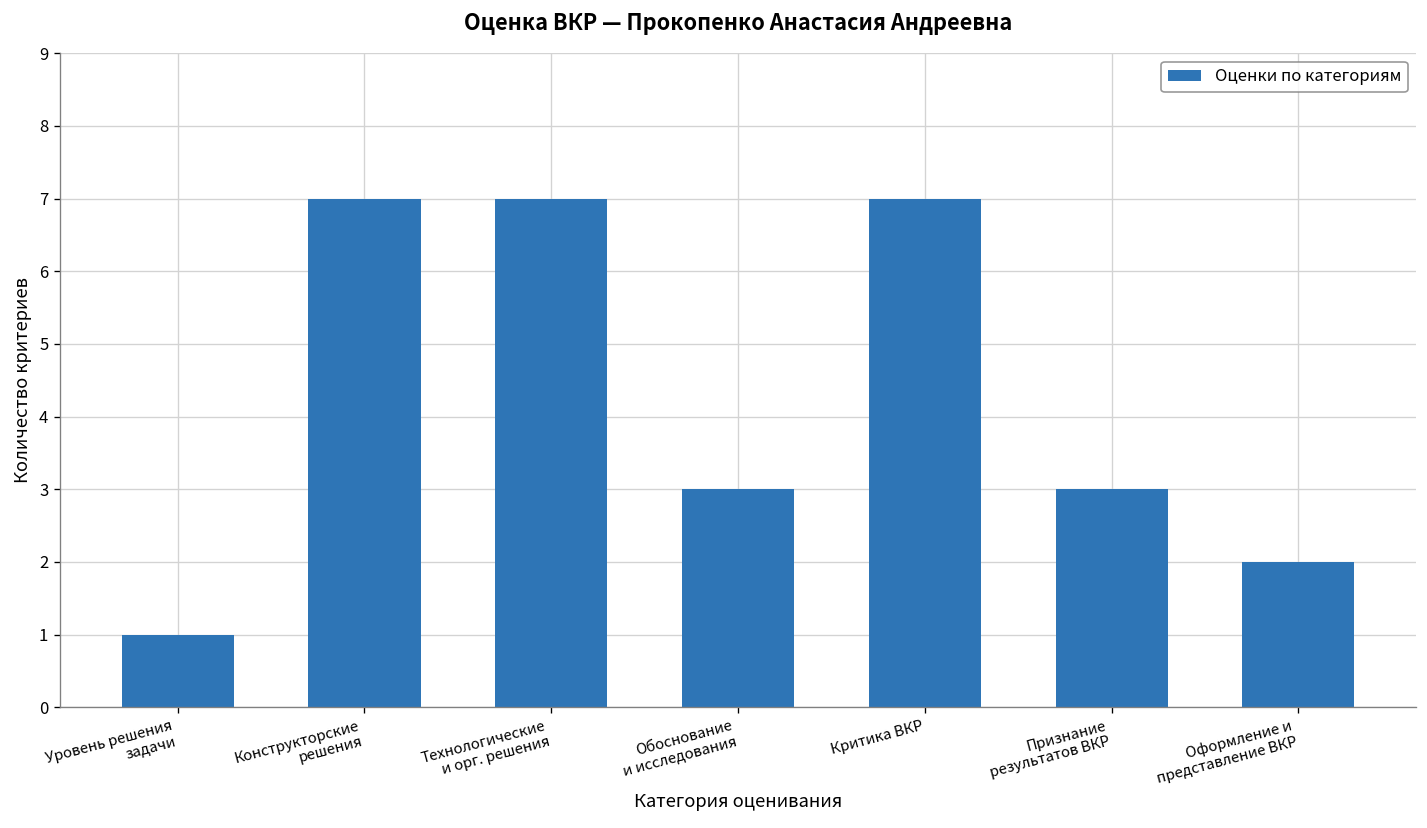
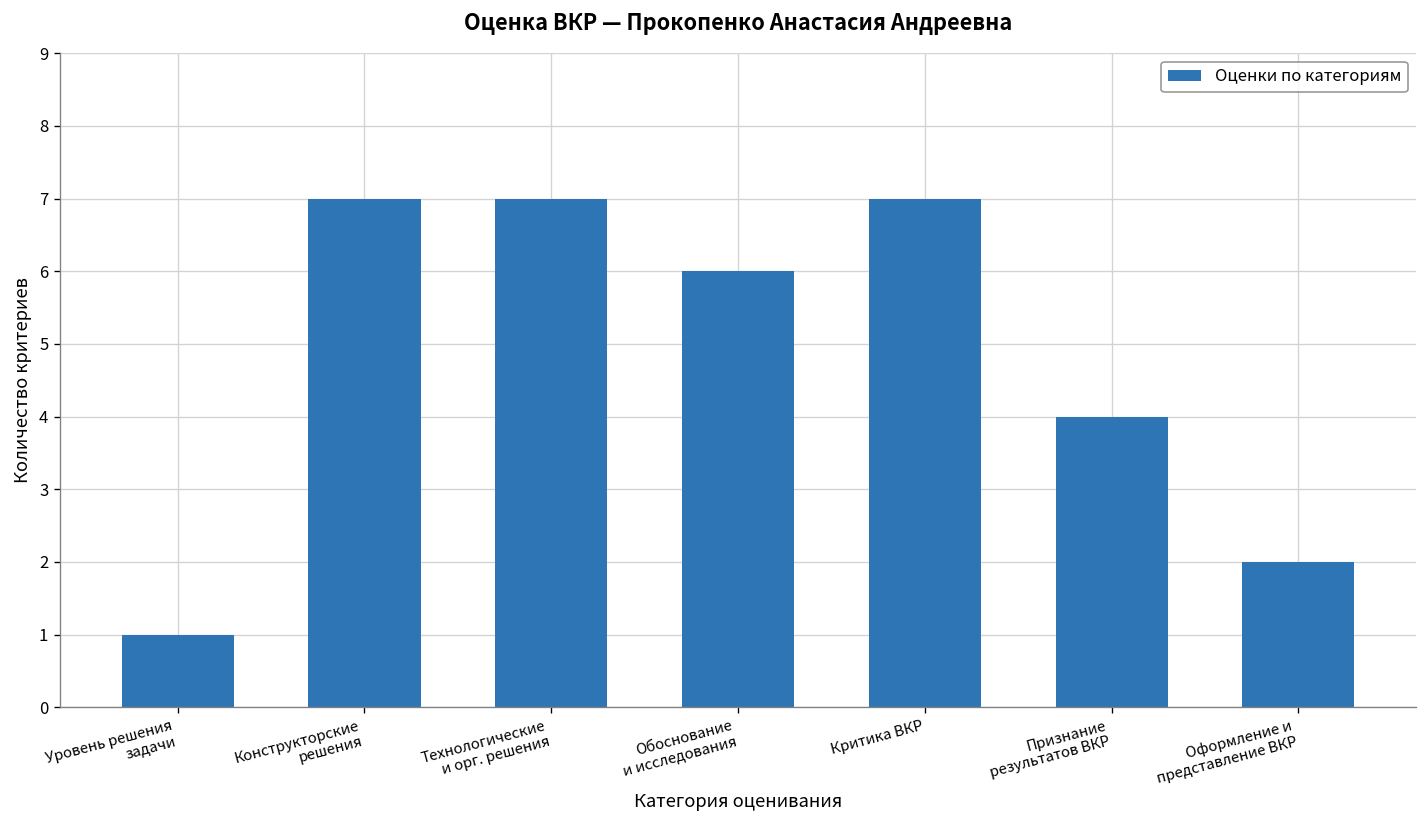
Обоснование и исследования: 3 -> 6
Признание результатов ВКР: 3 -> 4
